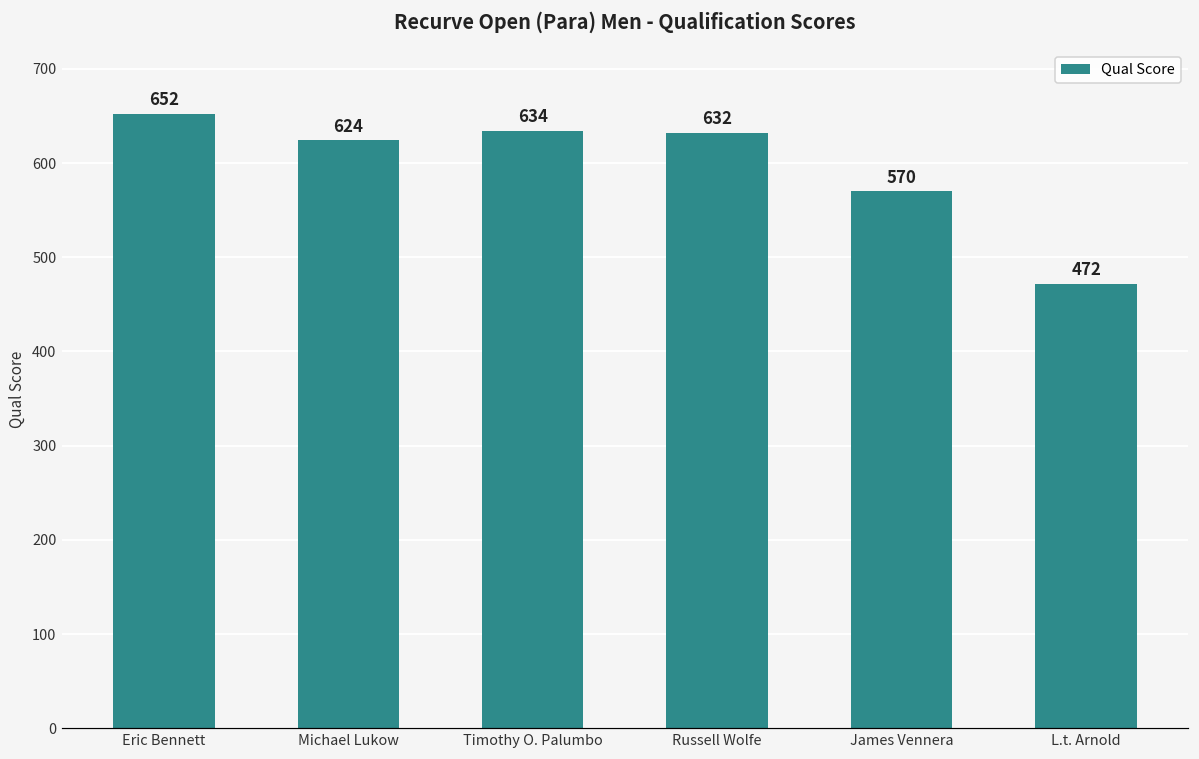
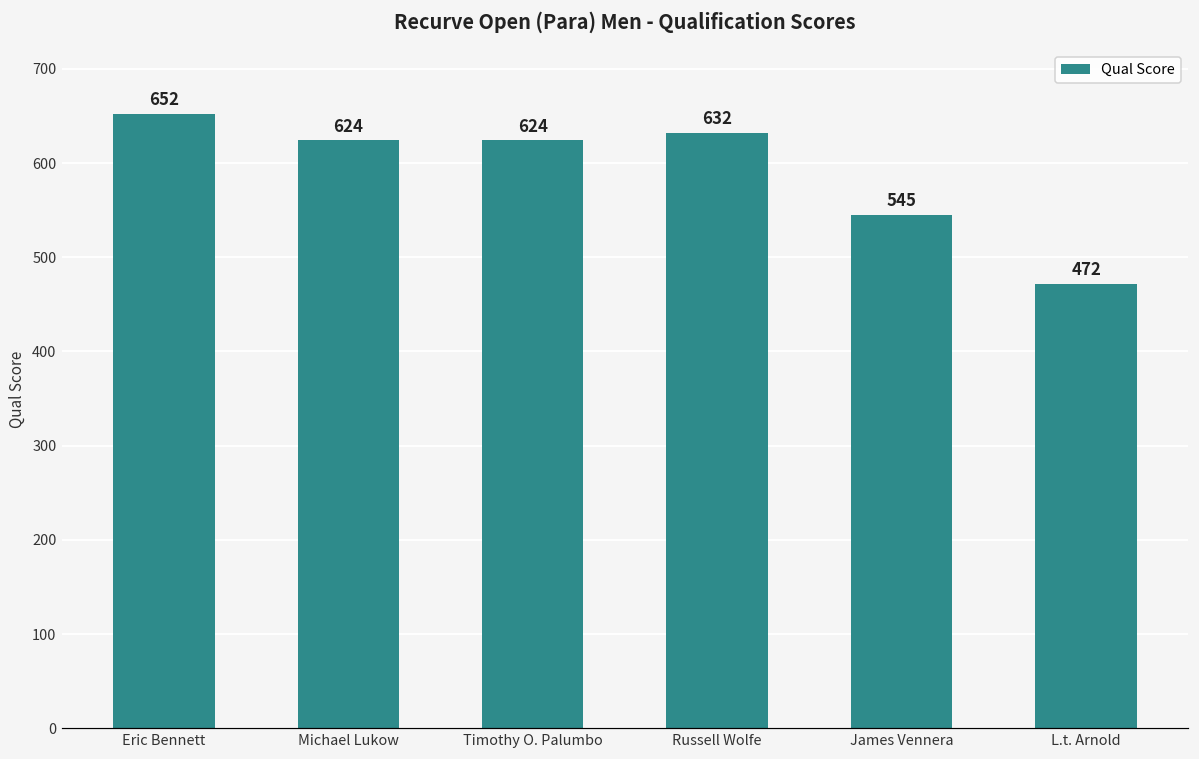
Timothy O. Palumbo: 634 -> 624
James Vennera: 570 -> 545
